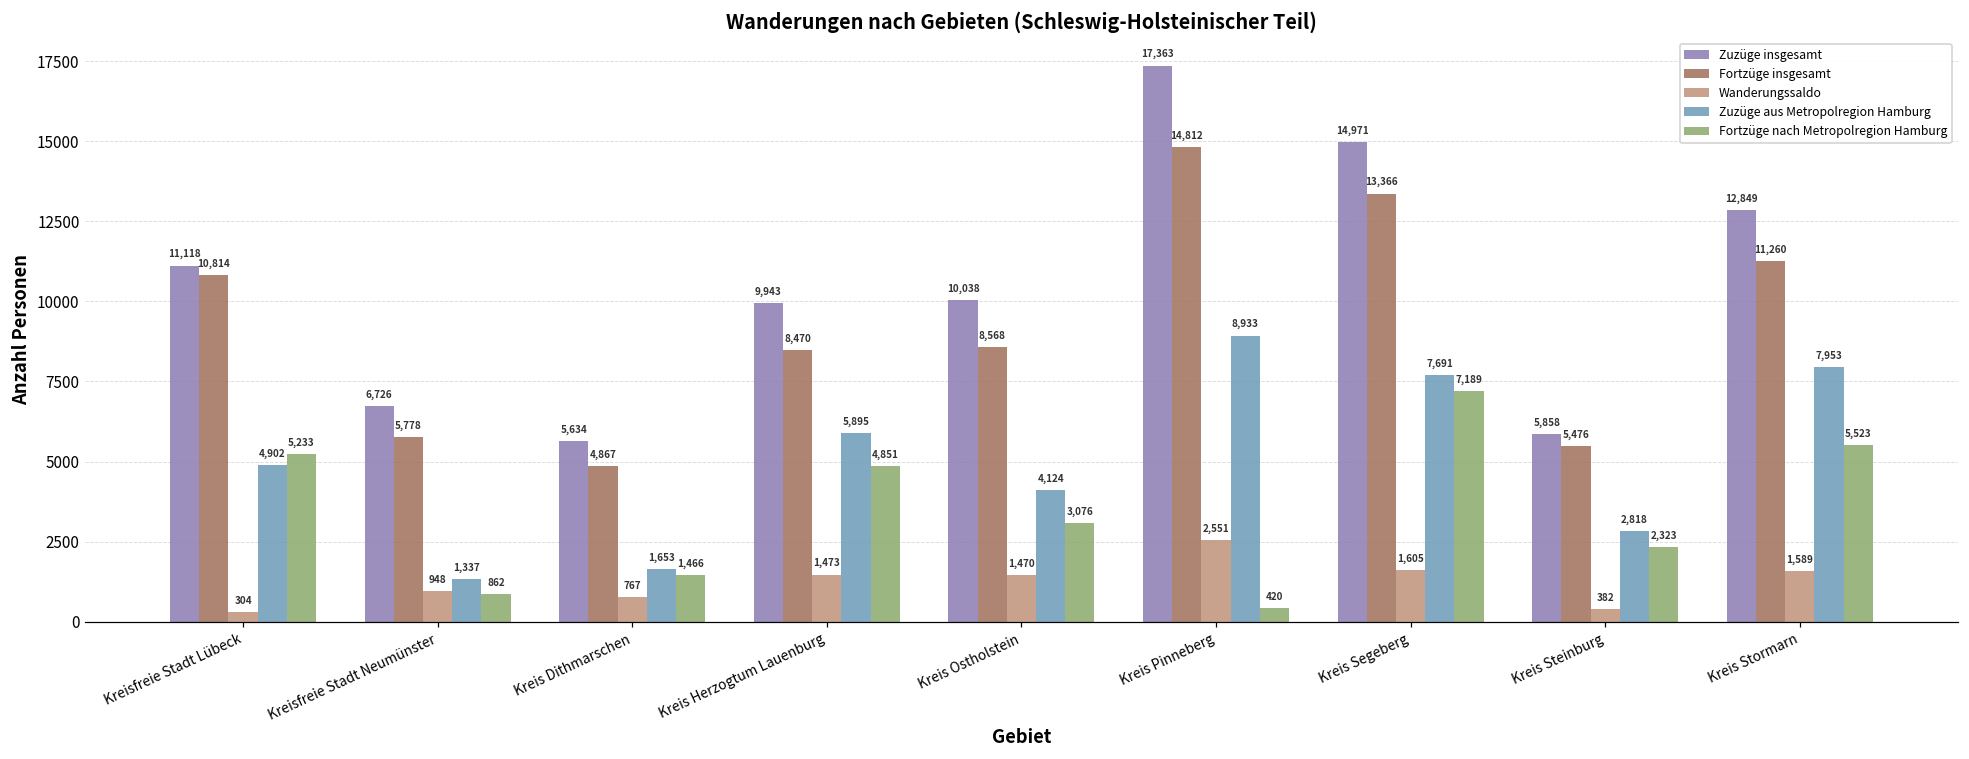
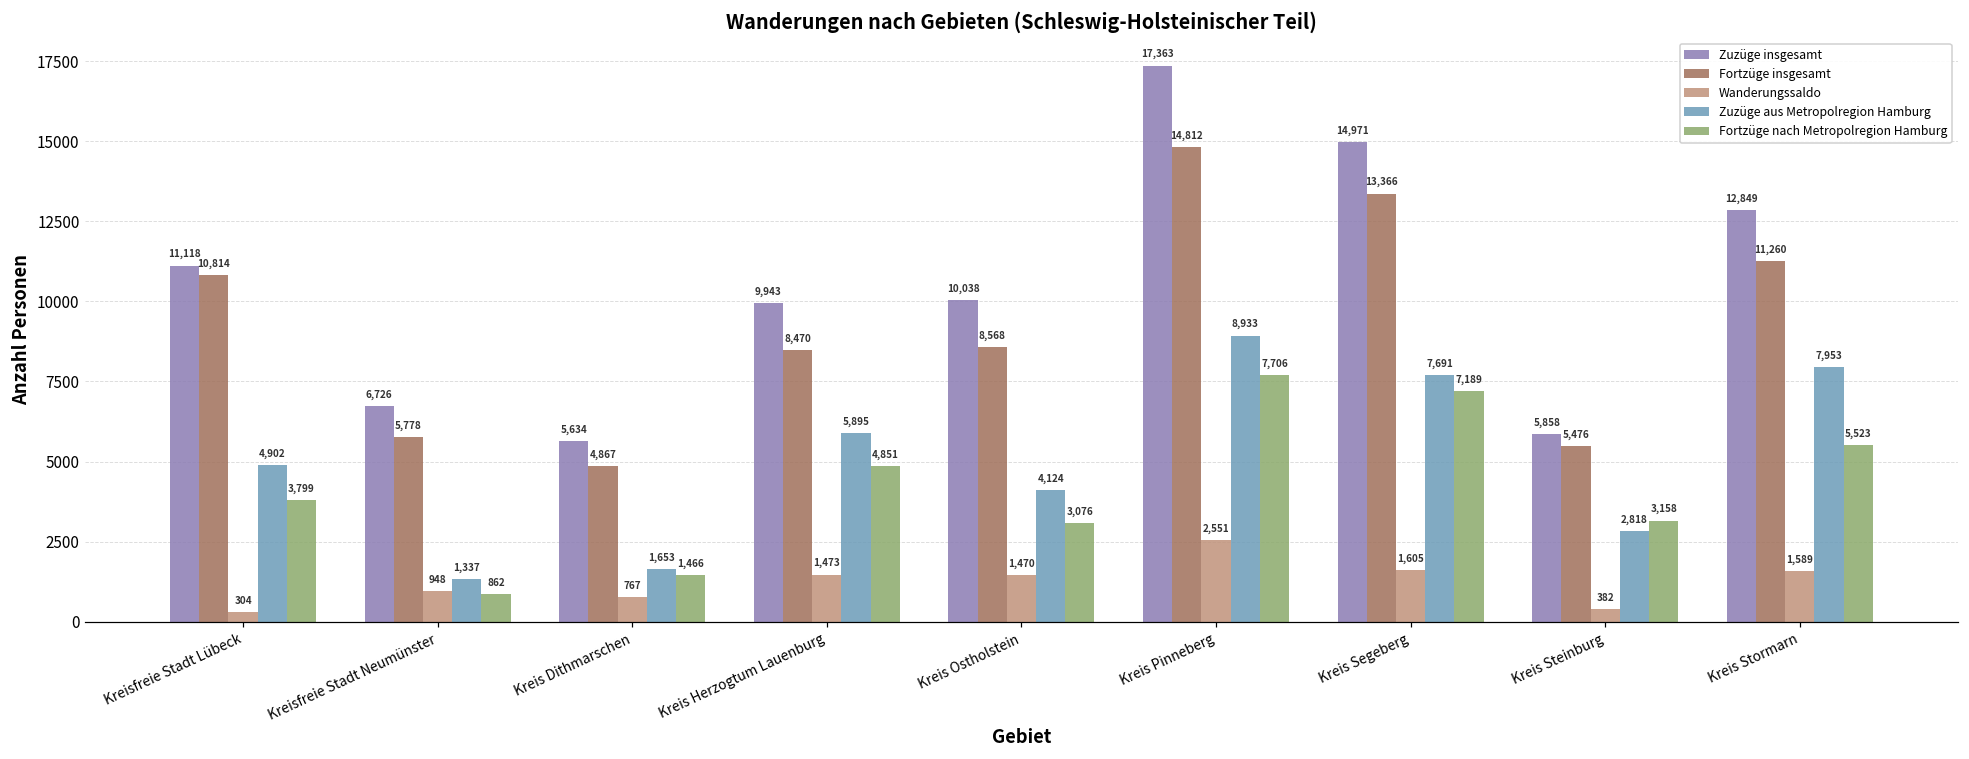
Fortzüge nach Metropolregion Hamburg, Kreisfreie Stadt Lübeck: 5,233 -> 3,799
Fortzüge nach Metropolregion Hamburg, Kreis Pinneberg: 420 -> 7,706
Fortzüge nach Metropolregion Hamburg, Kreis Steinburg: 2,323 -> 3,158
